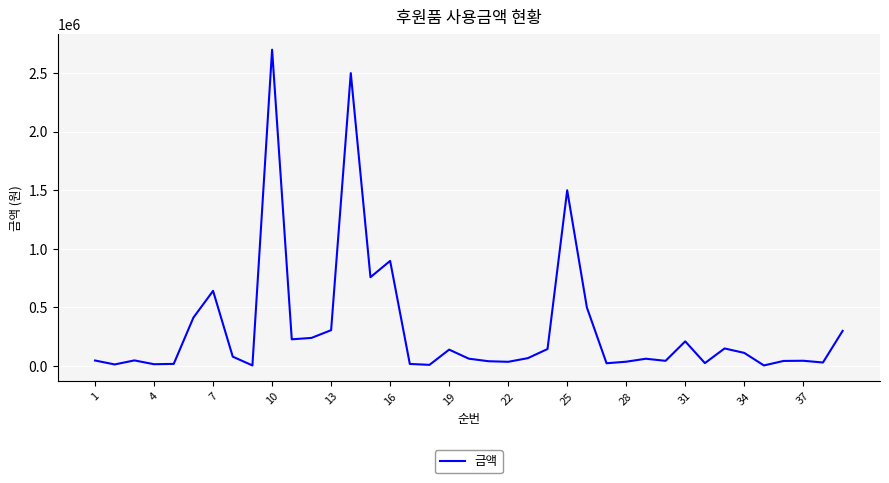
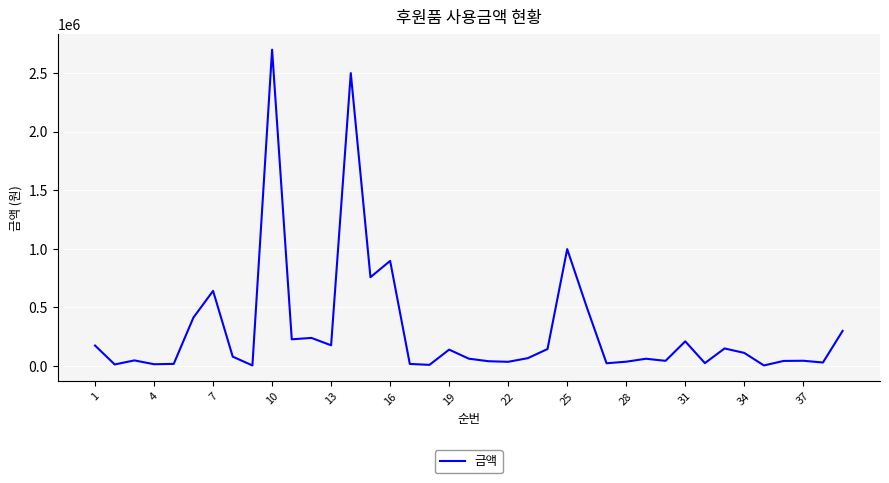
1: 50000 -> 170000
13: 310000 -> 180000
25: 1500000 -> 1000000
